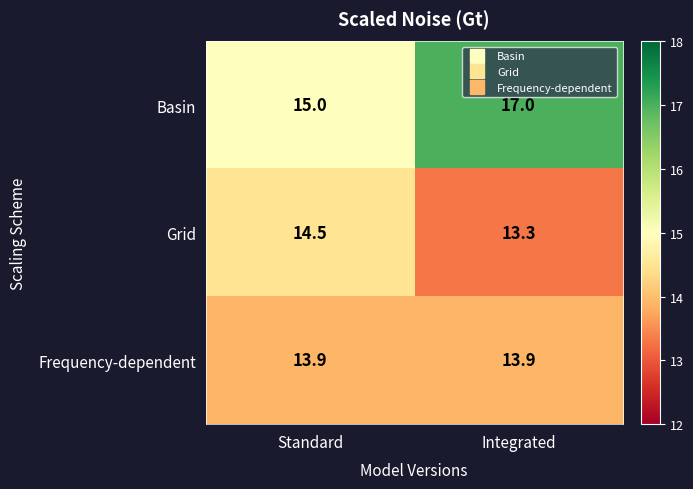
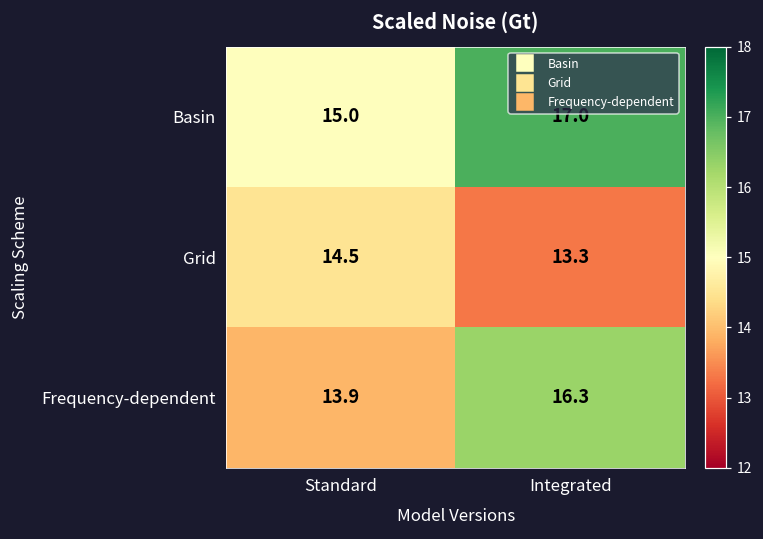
Frequency-dependent, Integrated: 13.9 -> 16.3
